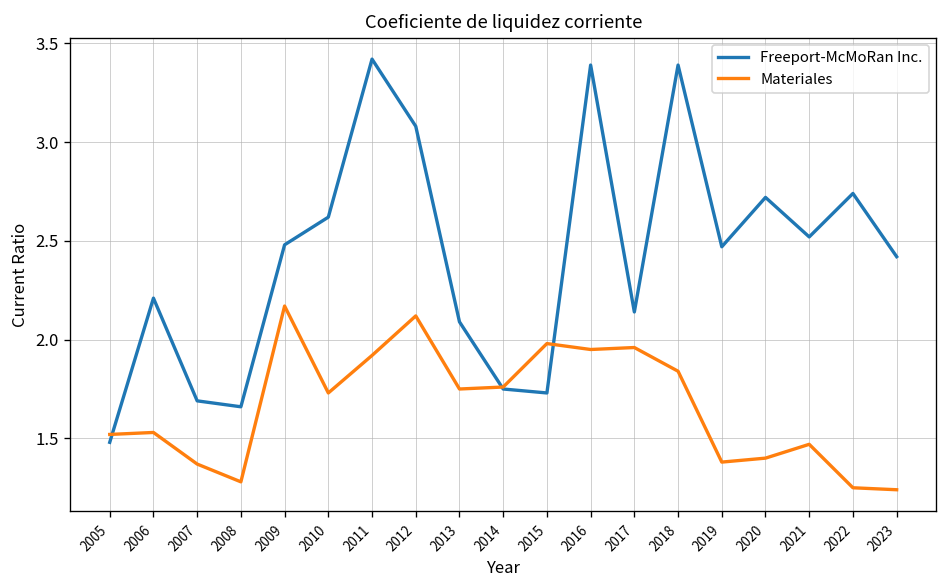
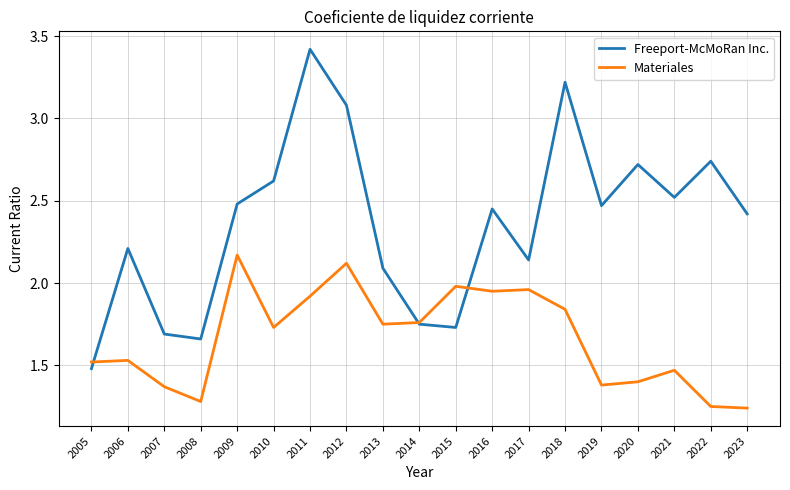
Freeport-McMoRan Inc., 2016: 3.39 -> 2.45
Freeport-McMoRan Inc., 2018: 3.39 -> 3.22
